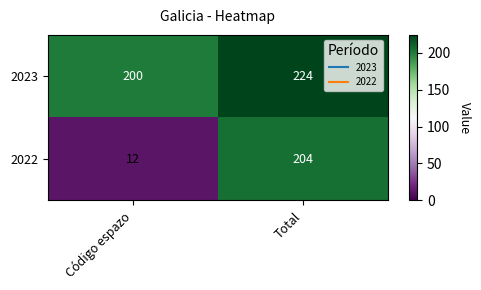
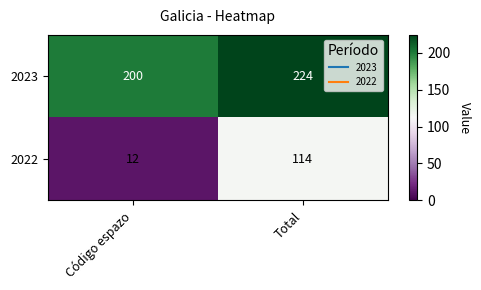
2022, Total: 204 -> 114
